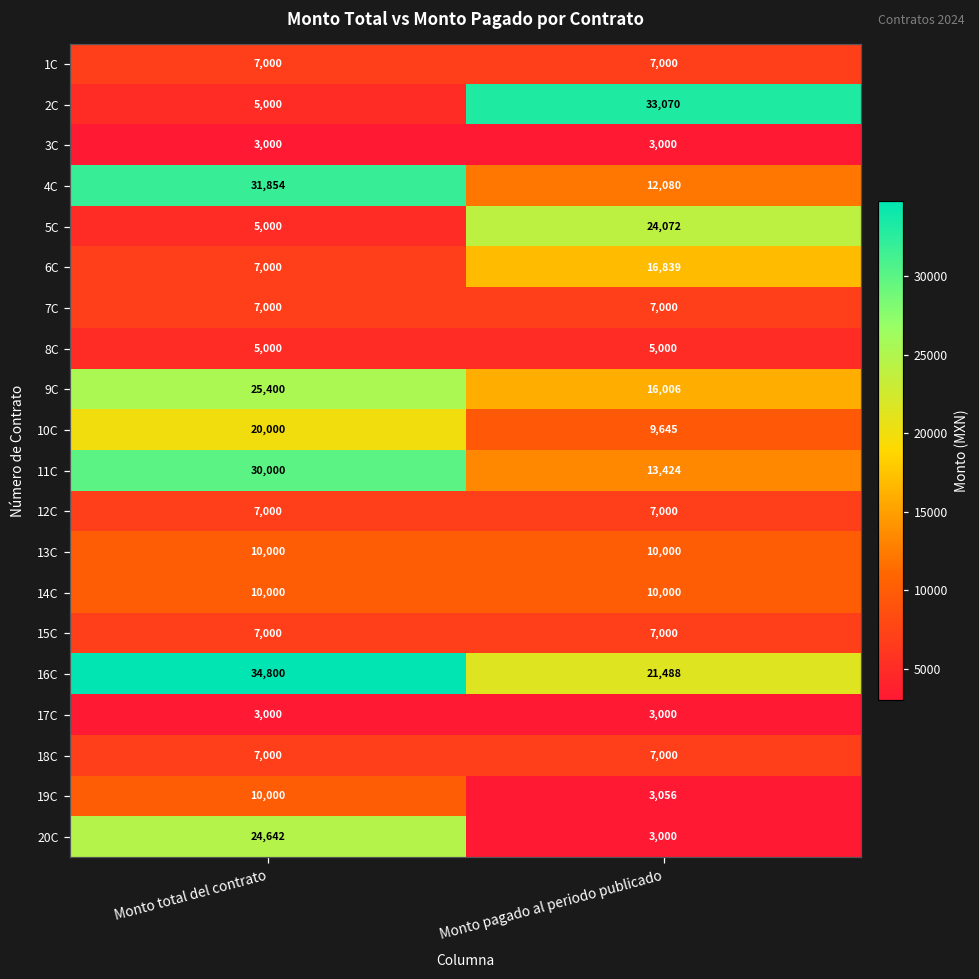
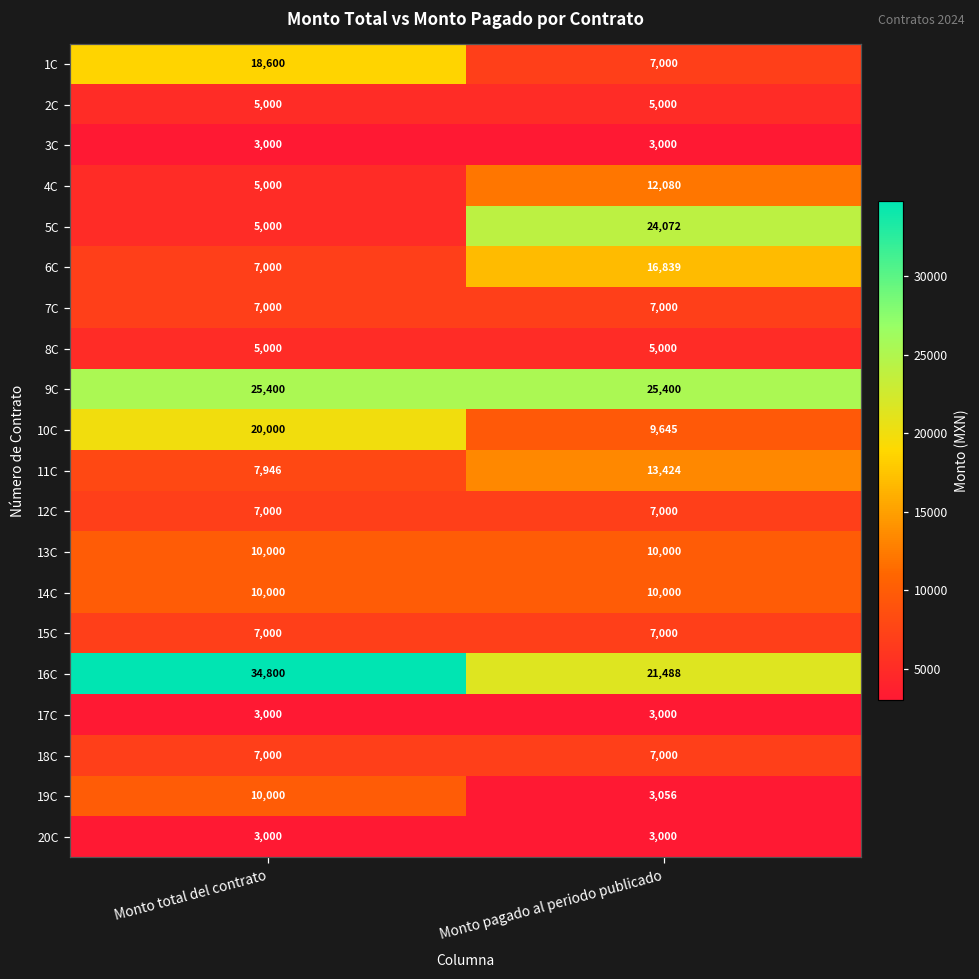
1C, Monto total del contrato: 7,000 -> 18,600
2C, Monto pagado al periodo publicado: 33,070 -> 5,000
4C, Monto total del contrato: 31,854 -> 5,000
9C, Monto pagado al periodo publicado: 16,006 -> 25,400
11C, Monto total del contrato: 30,000 -> 7,946
20C, Monto total del contrato: 24,642 -> 3,000
